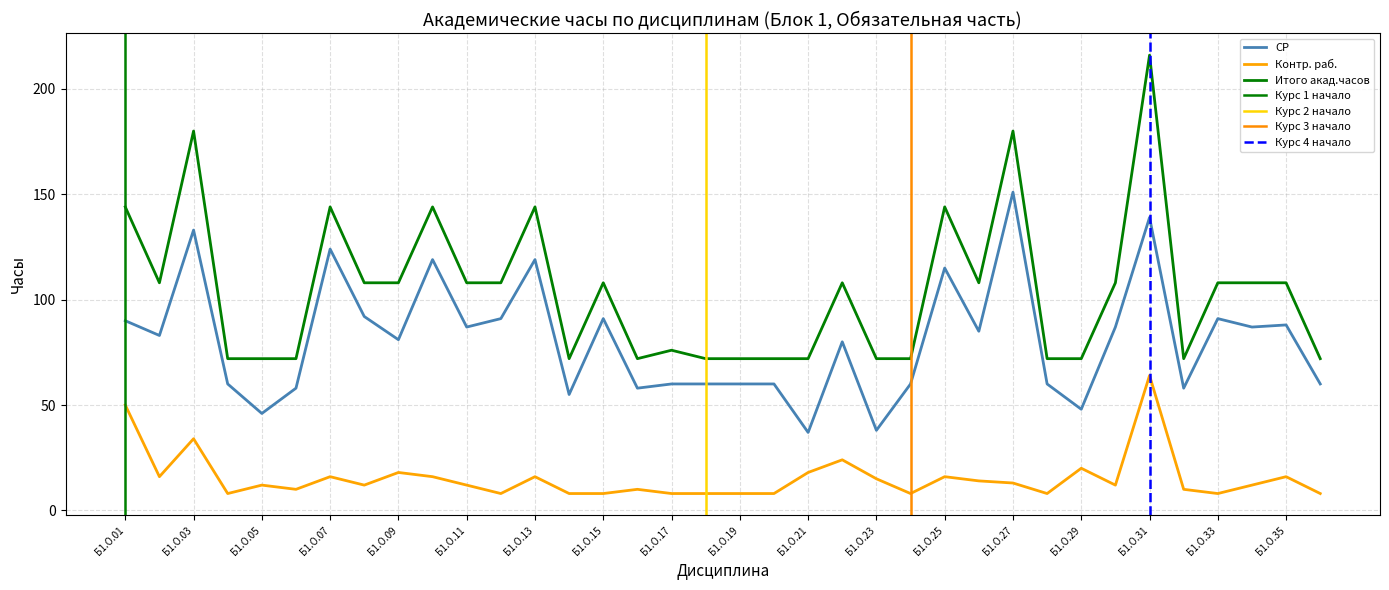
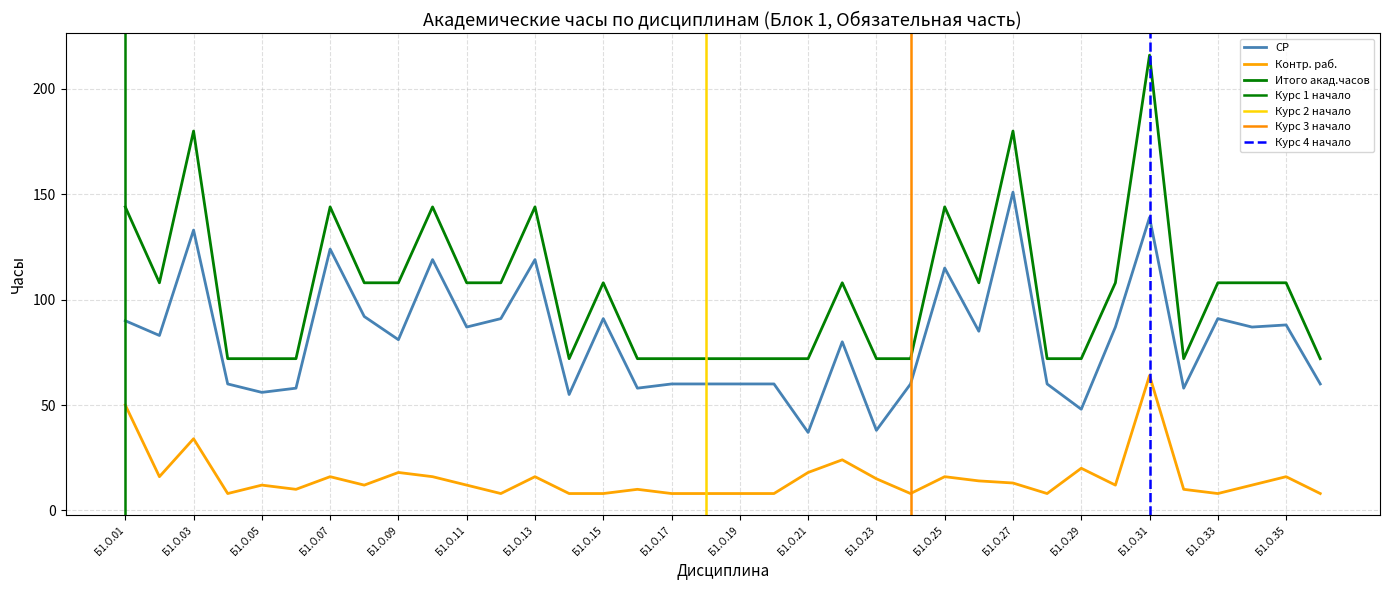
СР, Б1.О.05: 46 -> 56
Итого акад.часов, Б1.О.17: 76 -> 72
